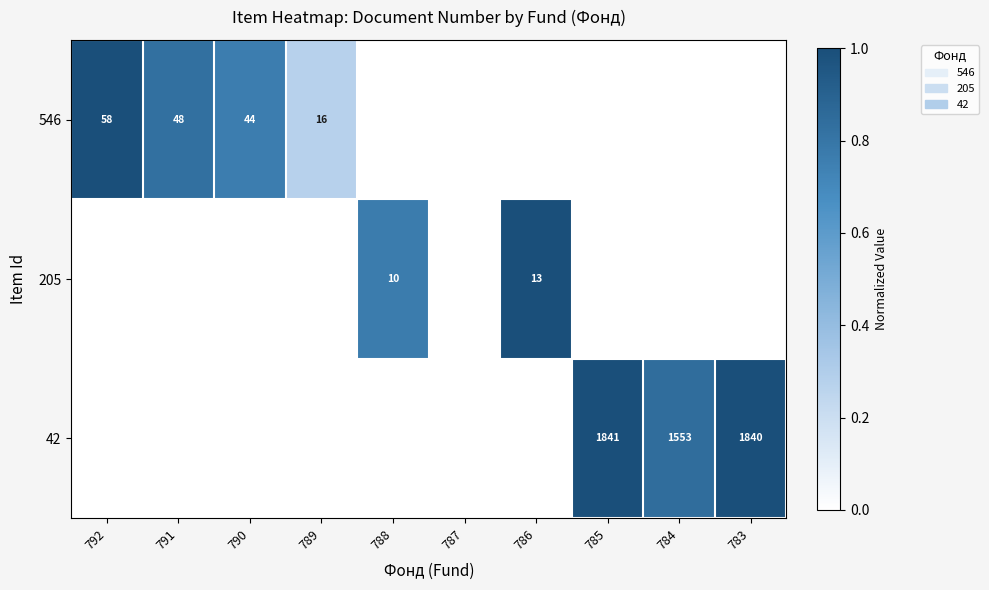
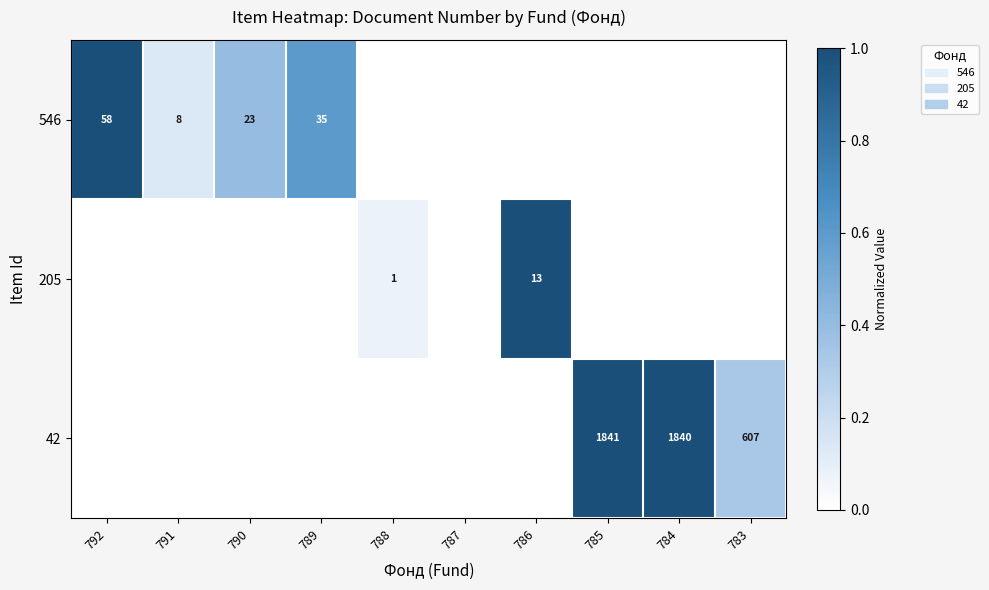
546, 791: 48 -> 8
546, 790: 44 -> 23
546, 789: 16 -> 35
205, 788: 10 -> 1
42, 784: 1553 -> 1840
42, 783: 1840 -> 607
